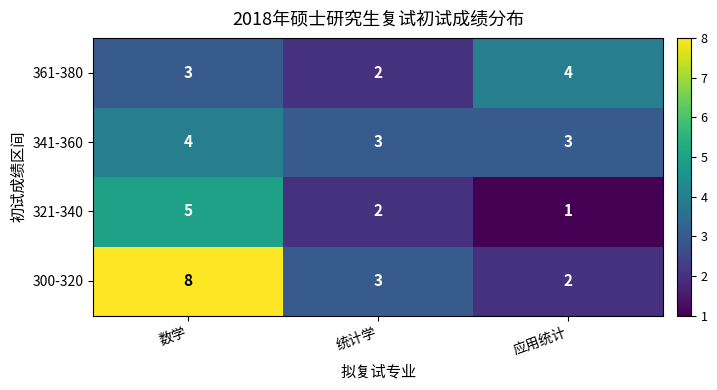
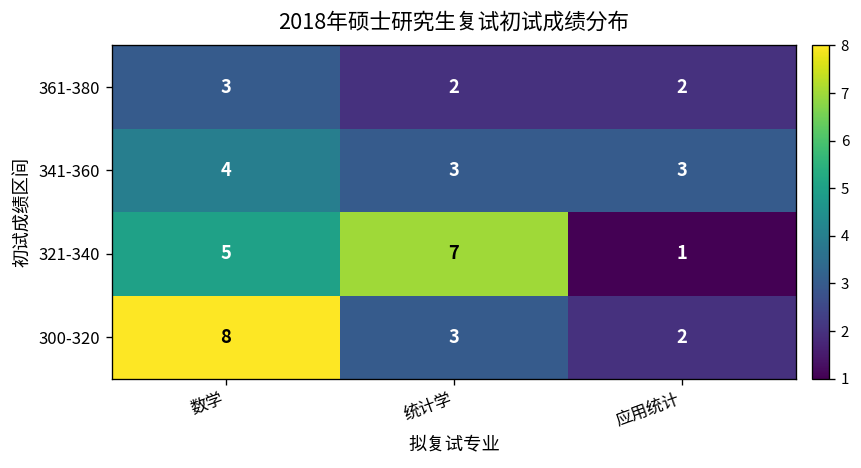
361-380, 应用统计: 4 -> 2
321-340, 统计学: 2 -> 7
